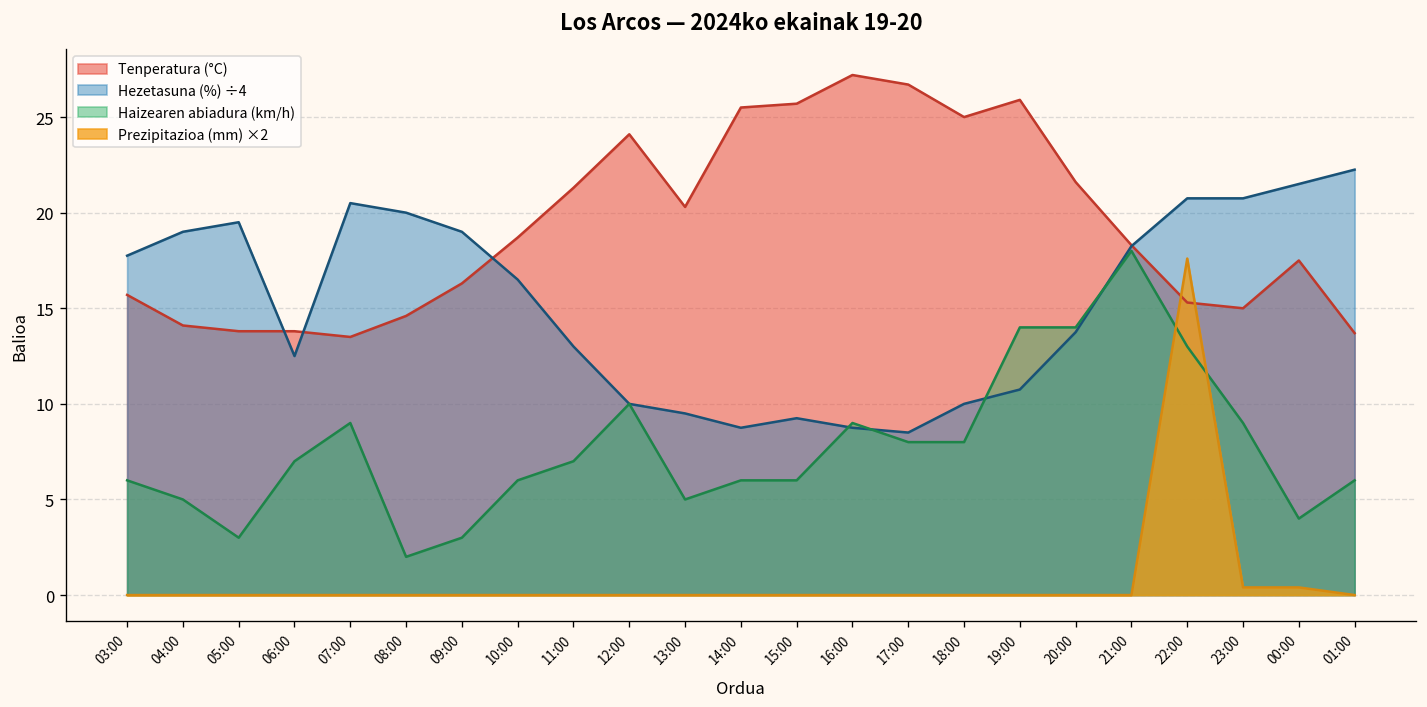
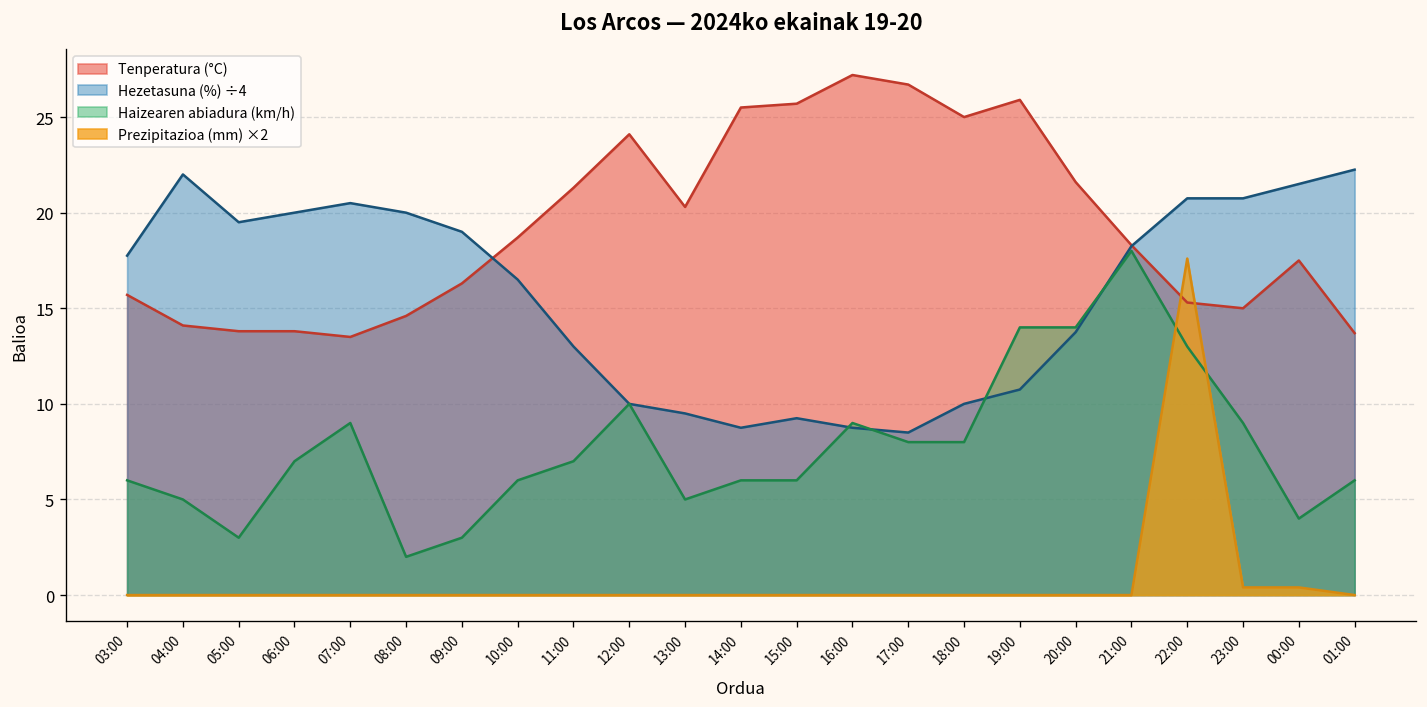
Hezetasuna (%) ÷4, 04:00: 19.0 -> 22.0
Hezetasuna (%) ÷4, 06:00: 12.5 -> 20.0
